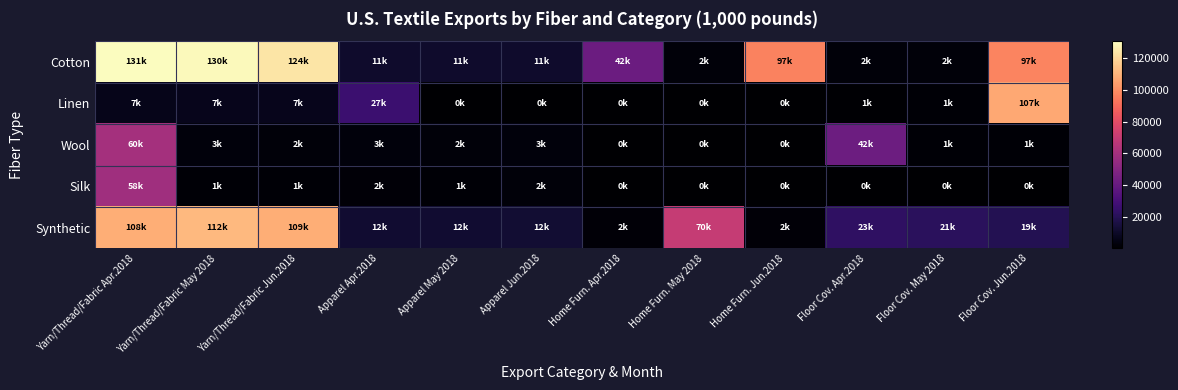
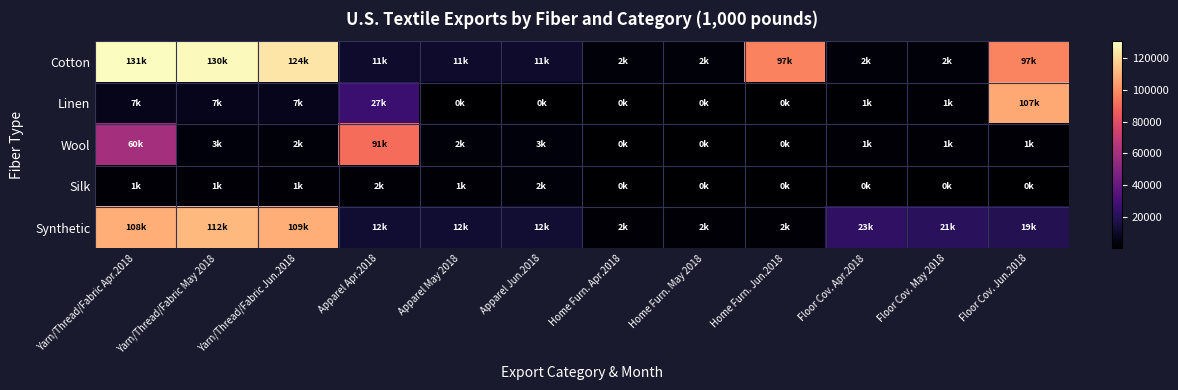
Cotton, Home Furn. Apr.2018: 42k -> 2k
Wool, Apparel Apr.2018: 3k -> 91k
Wool, Floor Cov. Apr.2018: 42k -> 1k
Silk, Yarn/Thread/Fabric Apr.2018: 58k -> 1k
Synthetic, Home Furn. May 2018: 70k -> 2k
